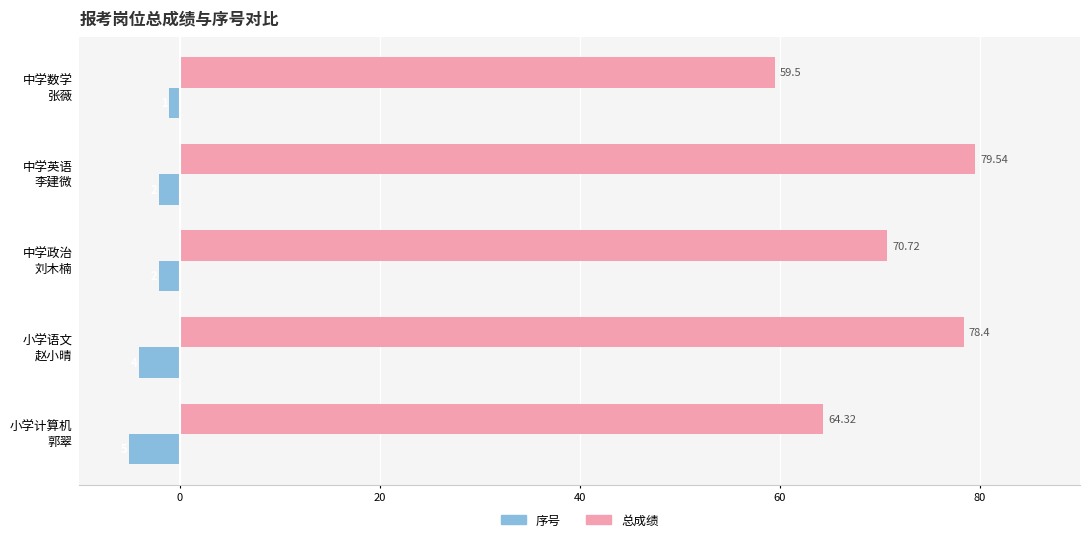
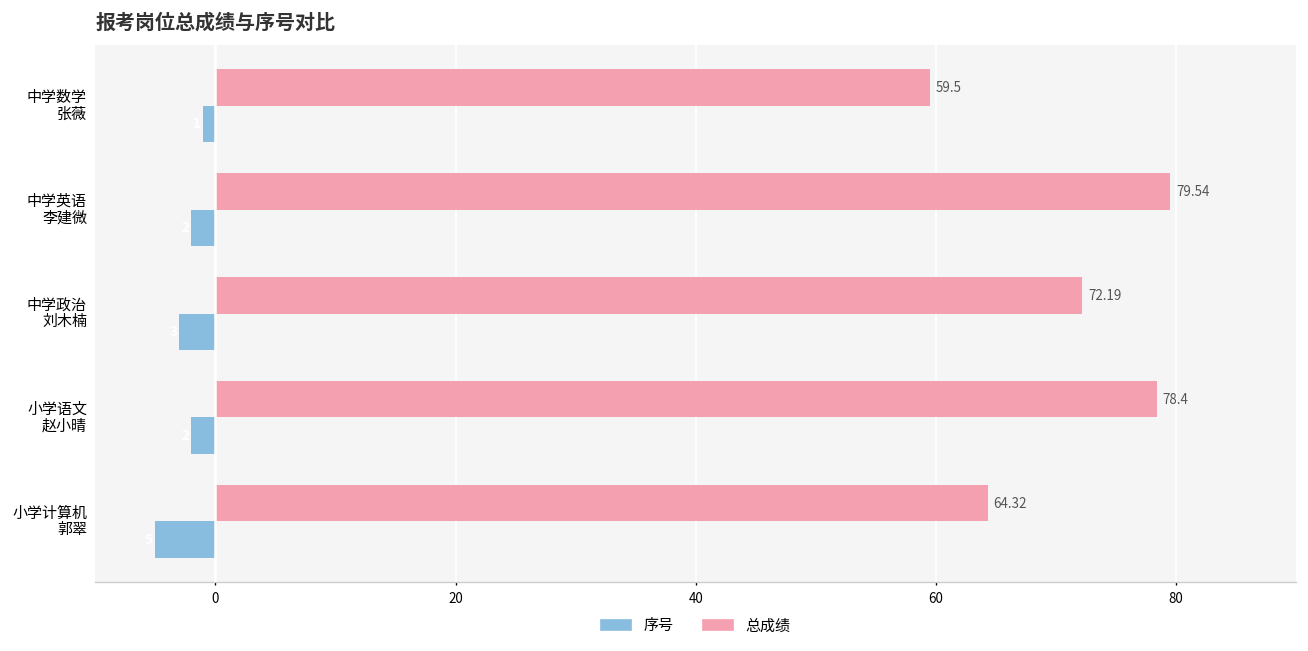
总成绩, 中学政治 刘木楠: 70.72 -> 72.19
序号, 中学政治 刘木楠: -2.0 -> -3.0
序号, 小学语文 赵小晴: -4.0 -> -2.0
